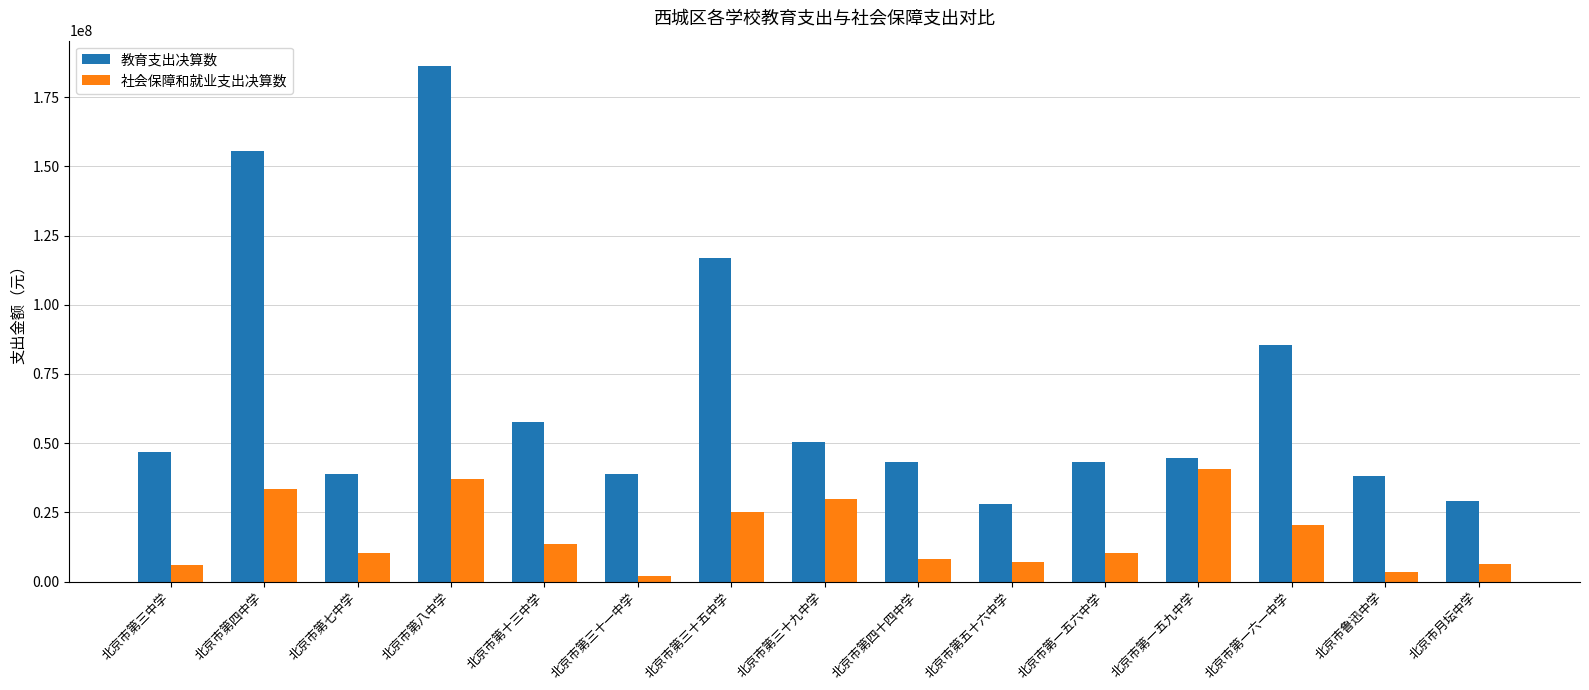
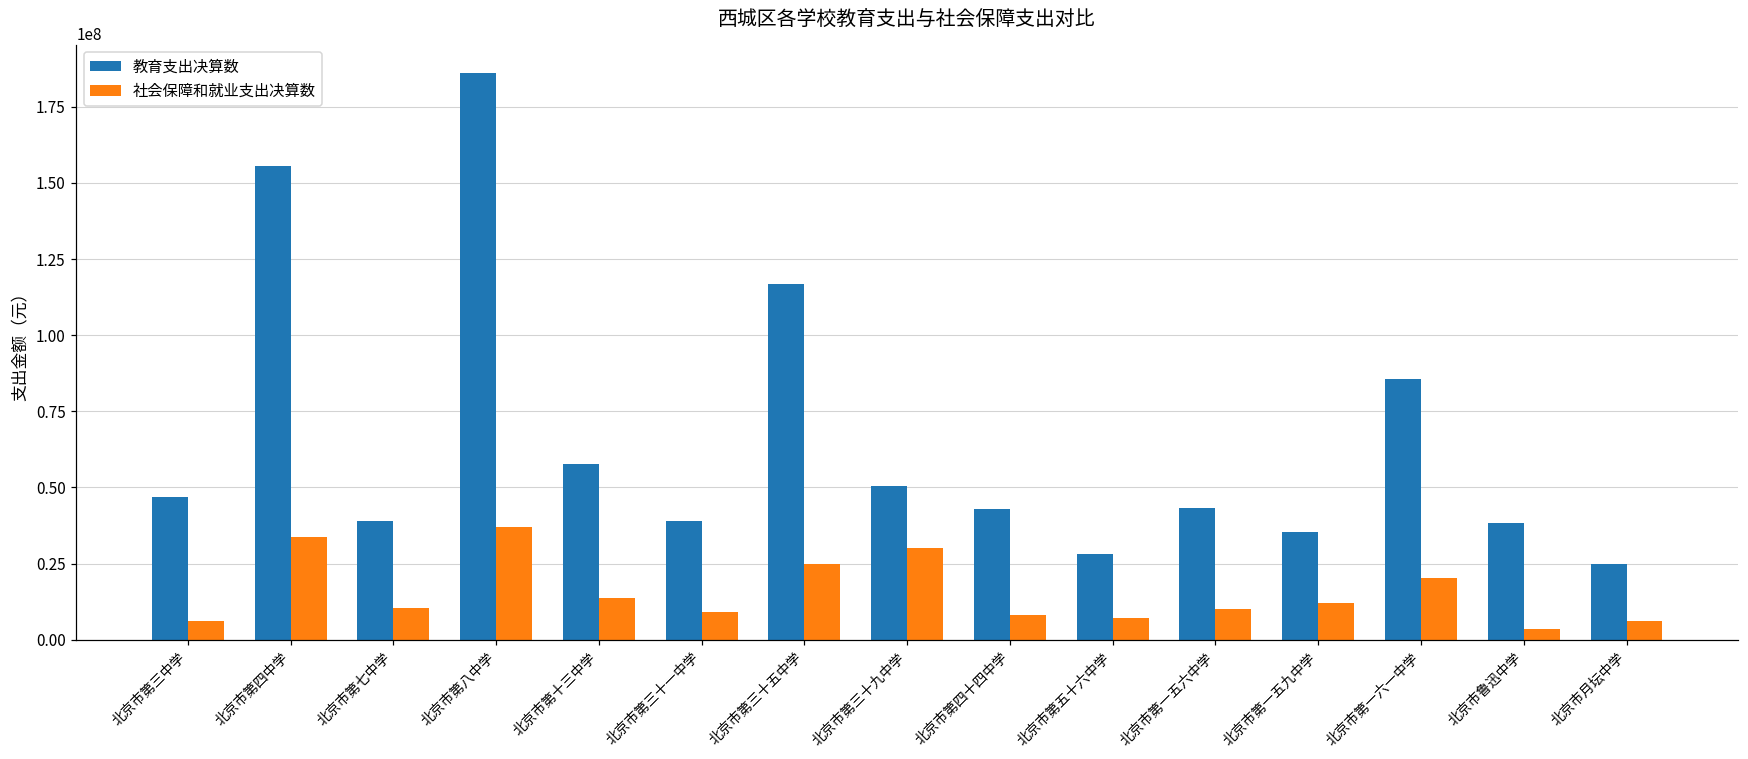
社会保障和就业支出决算数, 北京市第三十一中学: 2000000 -> 9000000
教育支出决算数, 北京市第一五九中学: 45000000 -> 35000000
社会保障和就业支出决算数, 北京市第一五九中学: 41000000 -> 12000000
教育支出决算数, 北京市月坛中学: 29000000 -> 25000000
